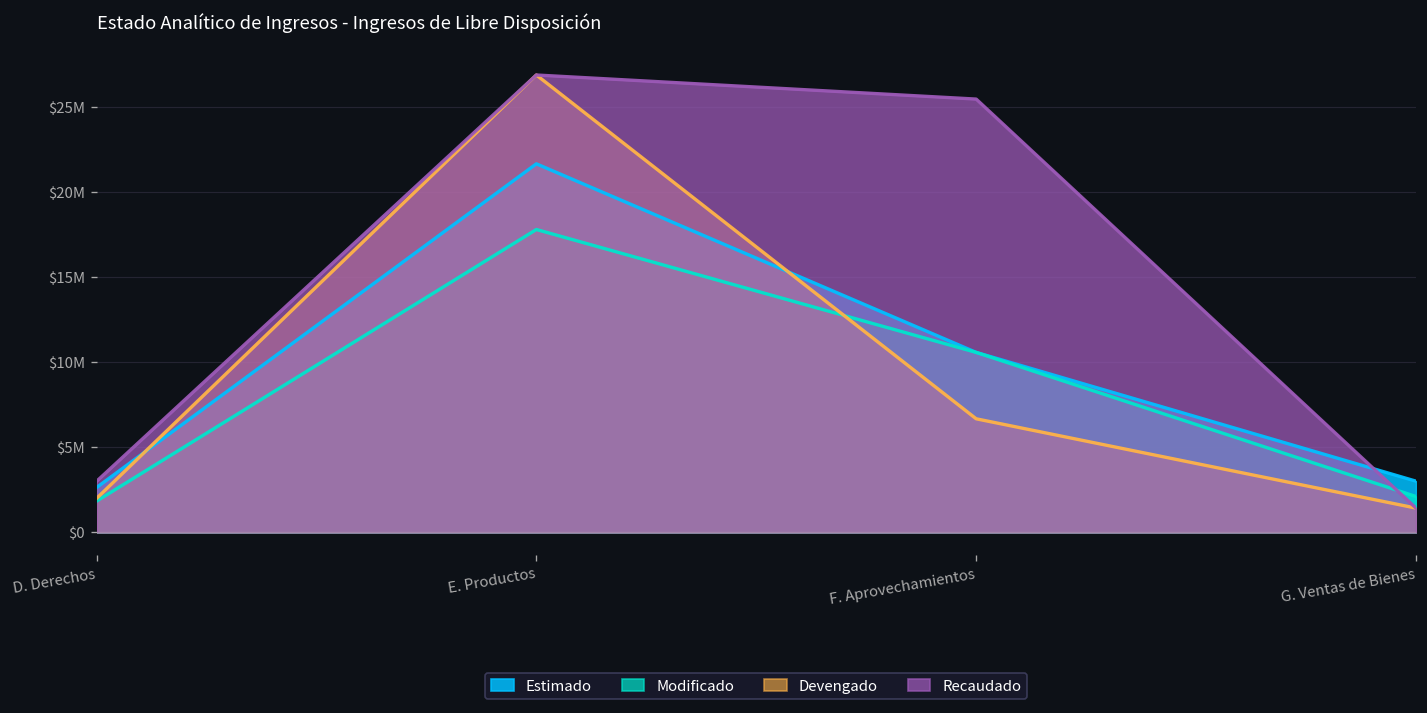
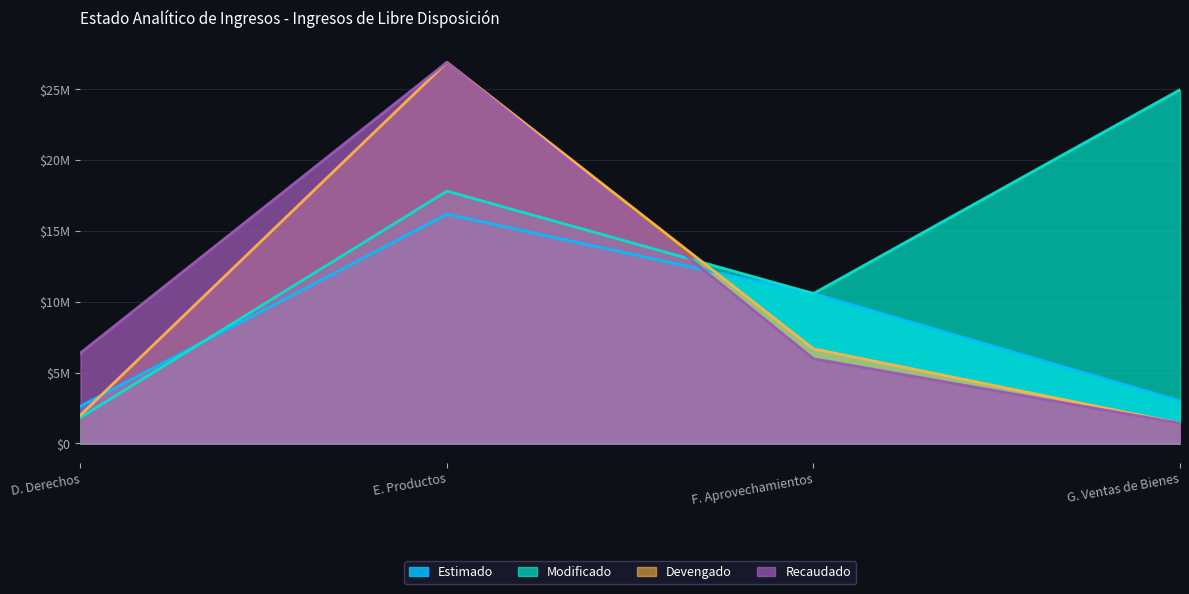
Recaudado, D. Derechos: $3000000 -> $6400000
Estimado, E. Productos: $21700000 -> $16200000
Recaudado, F. Aprovechamientos: $25500000 -> $6000000
Modificado, G. Ventas de Bienes: $2100000 -> $25000000
